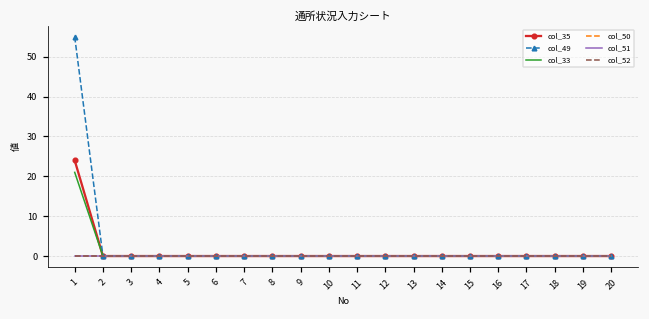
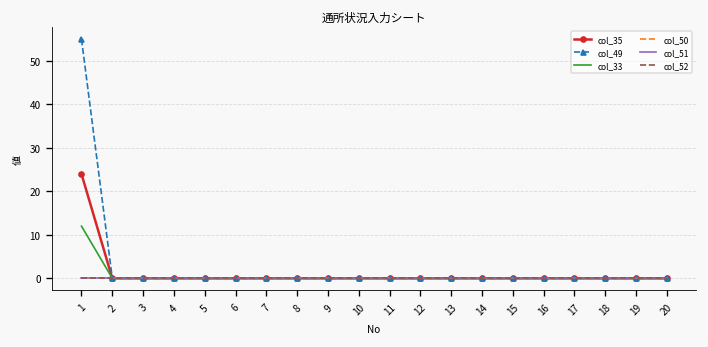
col_33, 1: 21 -> 12
